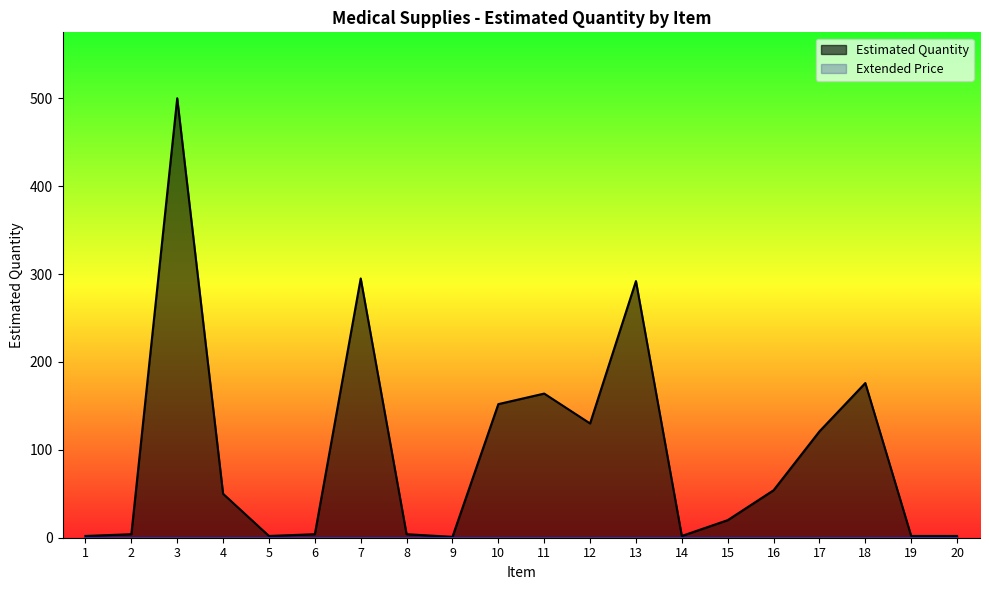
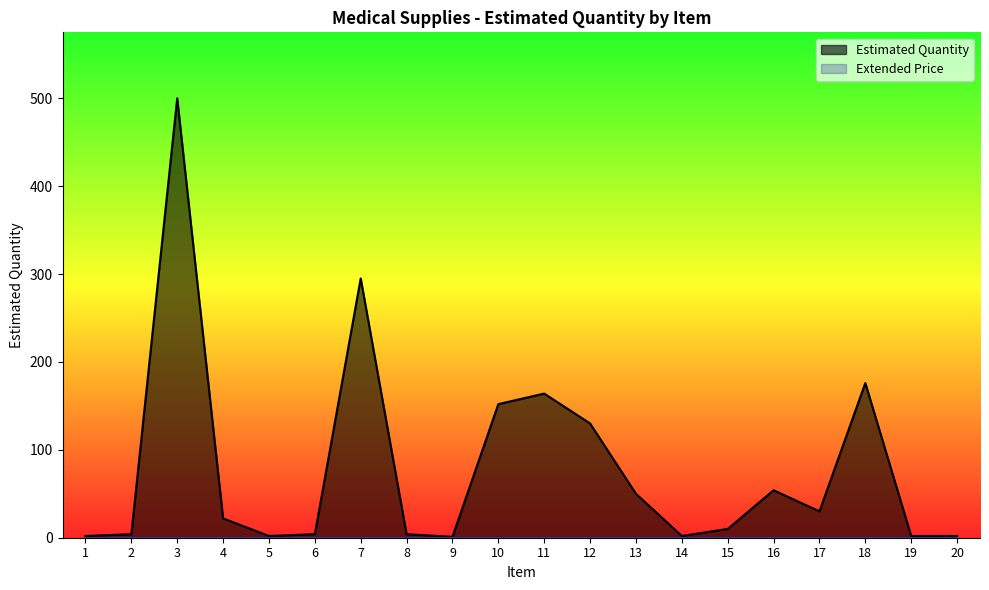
Estimated Quantity, 4: 50 -> 20
Estimated Quantity, 13: 290 -> 50
Estimated Quantity, 15: 20 -> 10
Estimated Quantity, 17: 120 -> 30
